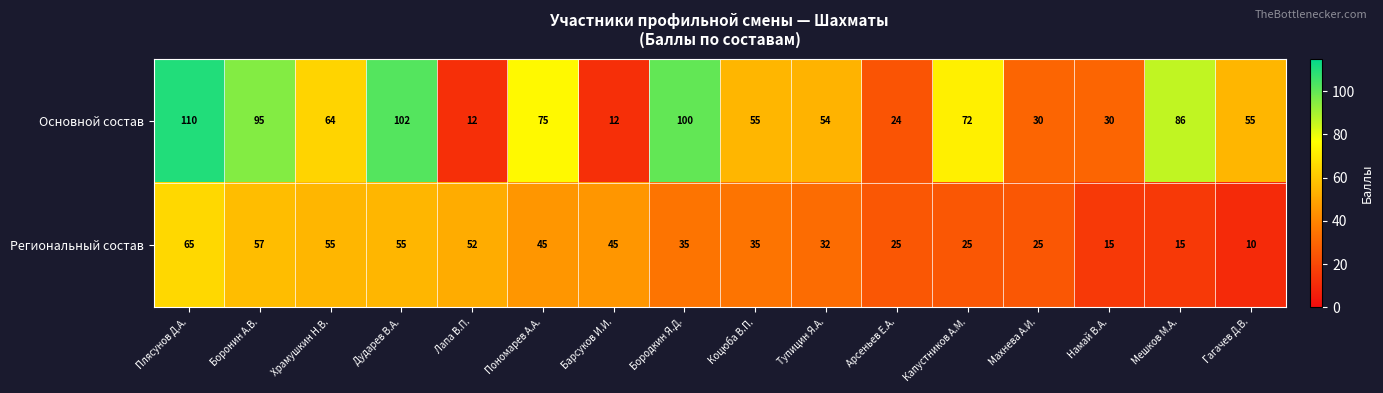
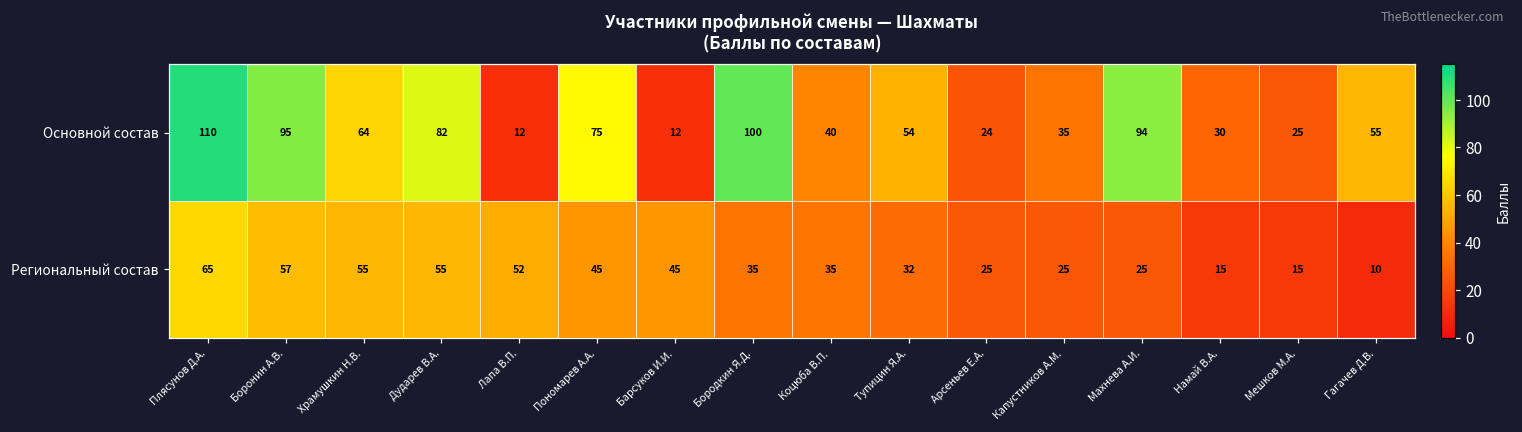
Основной состав, Дударев В.А.: 102 -> 82
Основной состав, Коцюба В.П.: 55 -> 40
Основной состав, Капустников А.М.: 72 -> 35
Основной состав, Махнева А.И.: 30 -> 94
Основной состав, Мешков М.А.: 86 -> 25
